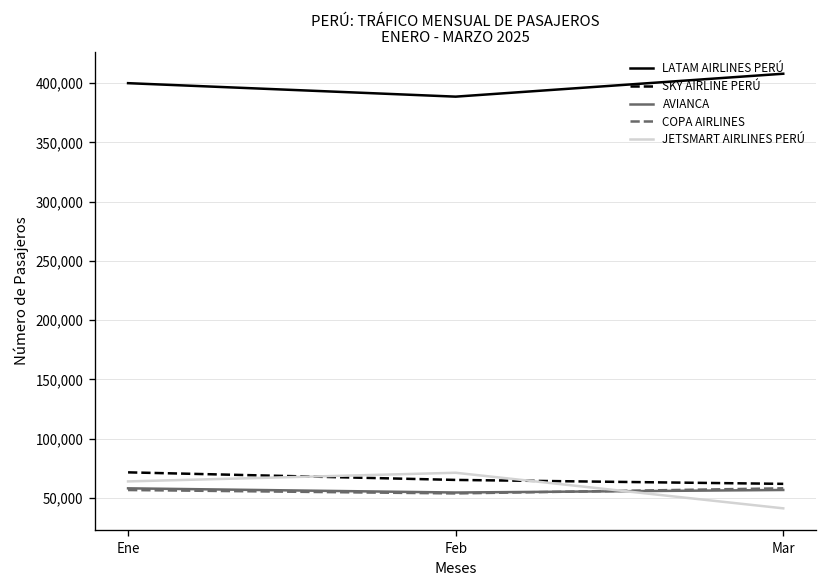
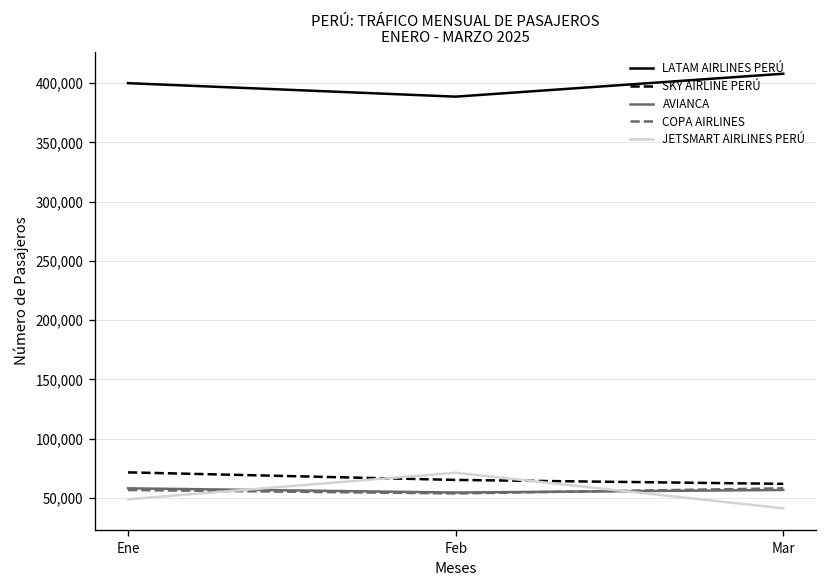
JETSMART AIRLINES PERÚ, Ene: 60,000 -> 50,000
